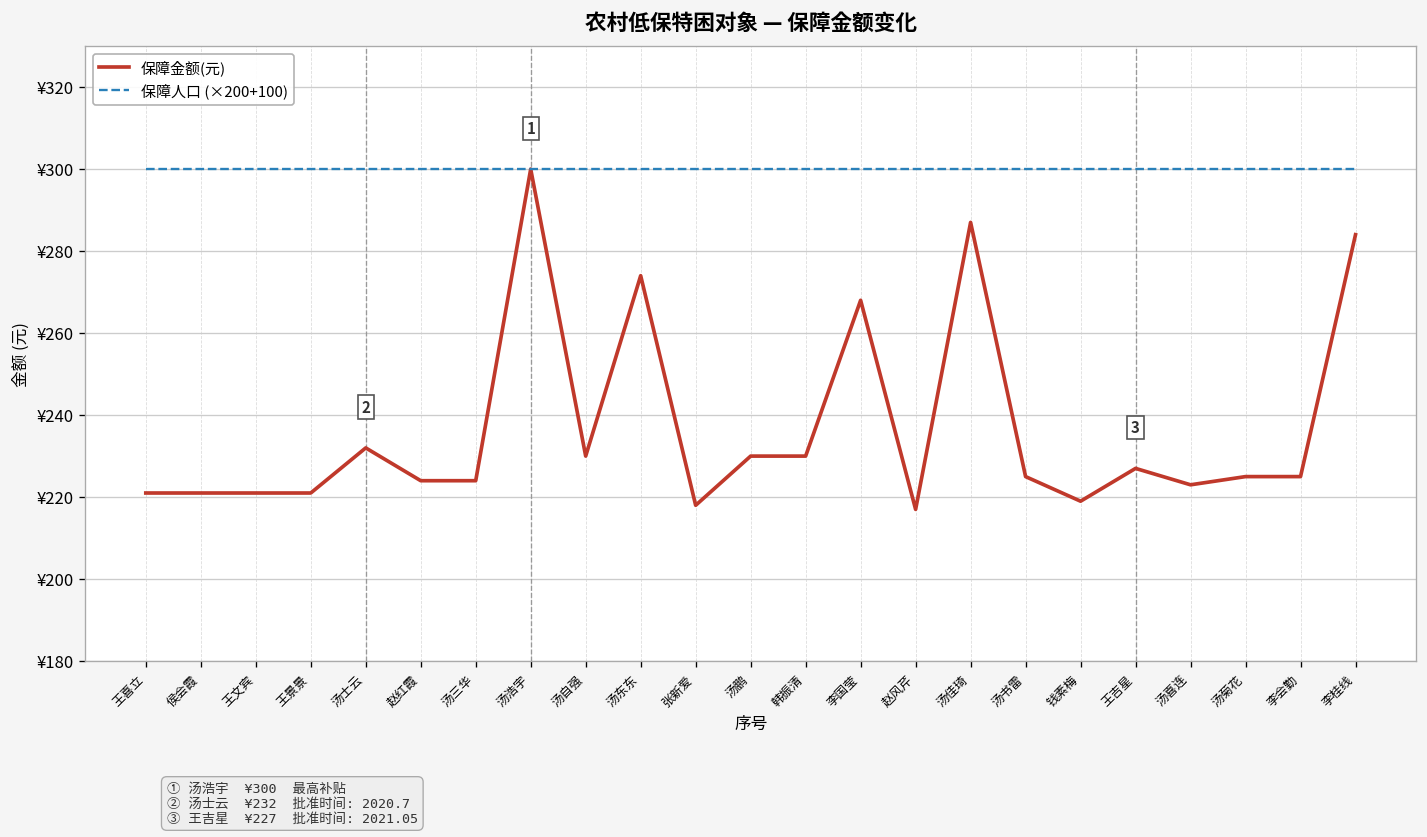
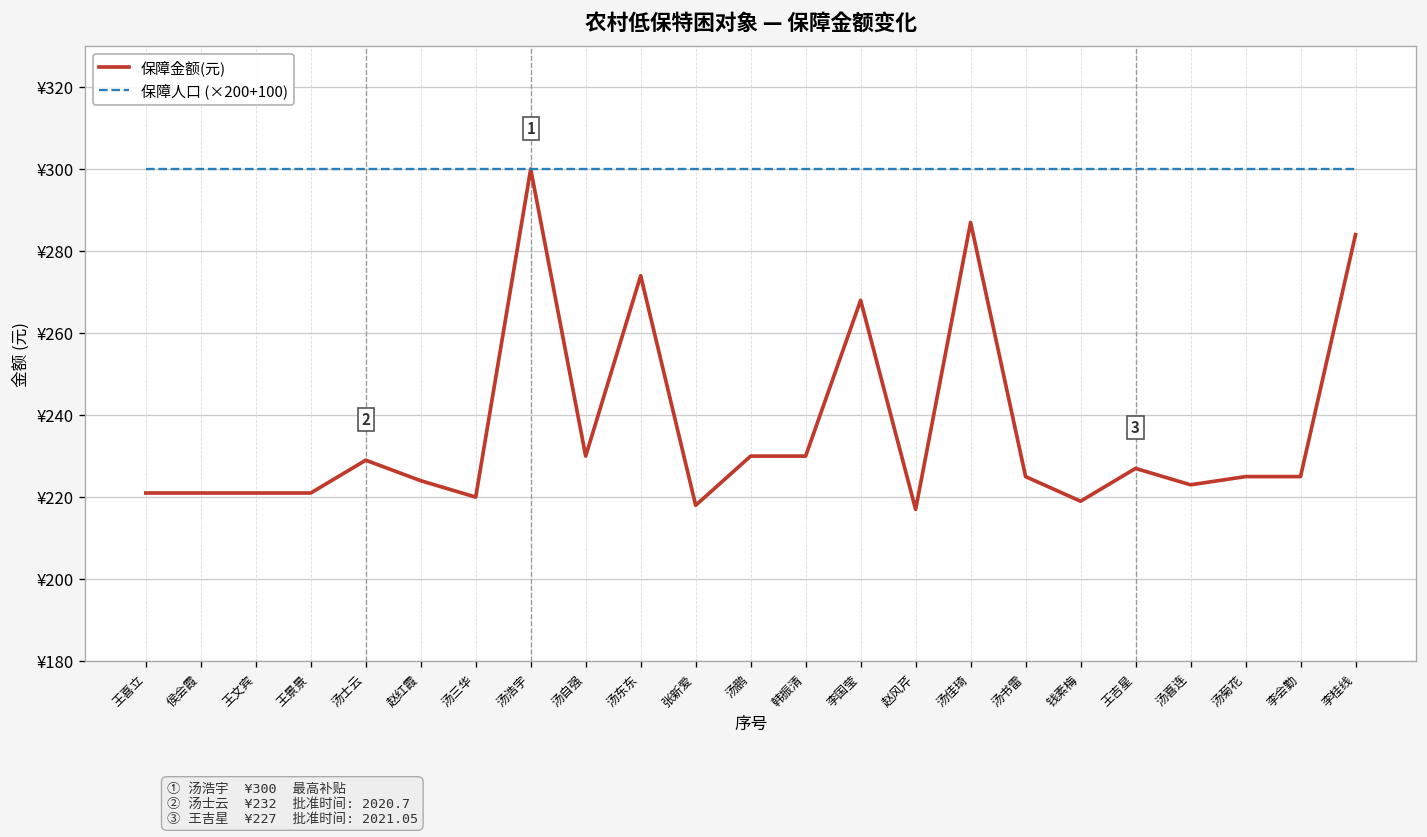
保障金额(元), 汤士云: ¥232 -> ¥229
保障金额(元), 汤三华: ¥224 -> ¥220
